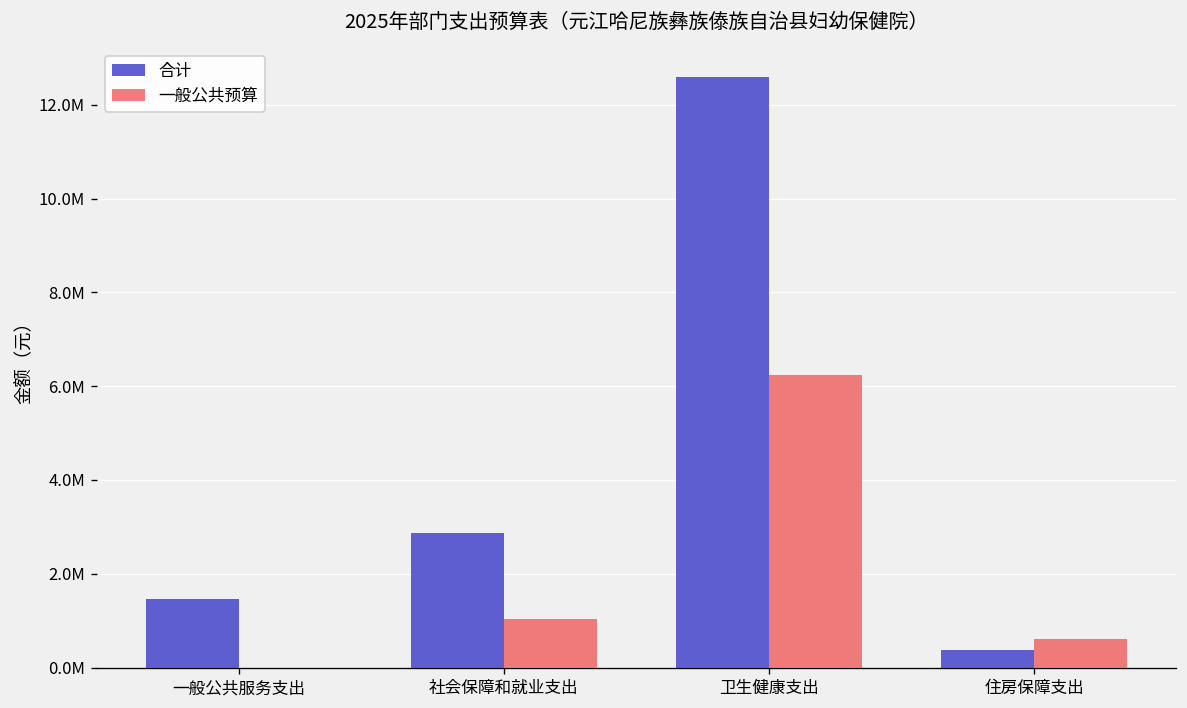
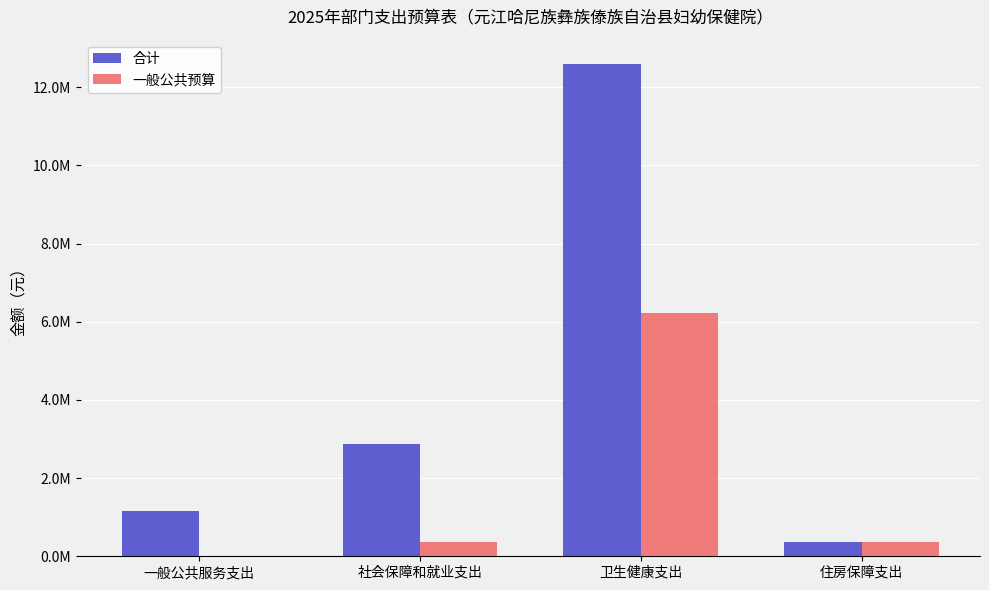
合计, 一般公共服务支出: 1500000 -> 1200000
一般公共预算, 社会保障和就业支出: 1000000 -> 400000
一般公共预算, 住房保障支出: 600000 -> 400000
